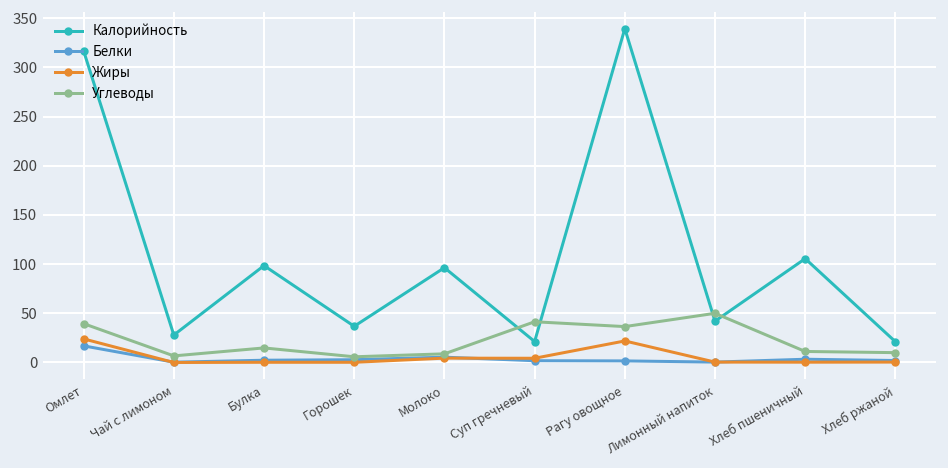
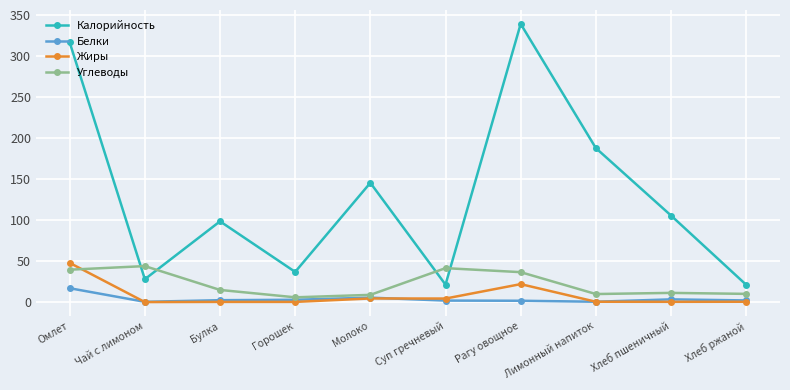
Жиры, Омлет: 20 -> 50
Углеводы, Чай с лимоном: 10 -> 40
Калорийность, Молоко: 100 -> 150
Калорийность, Лимонный напиток: 40 -> 190
Углеводы, Лимонный напиток: 50 -> 10
